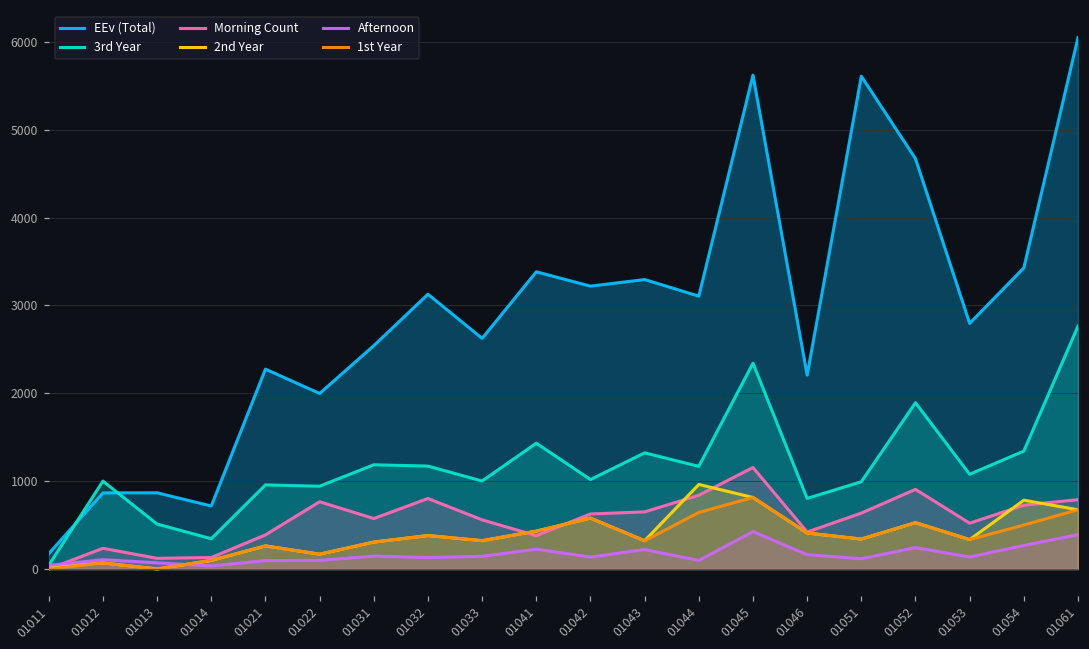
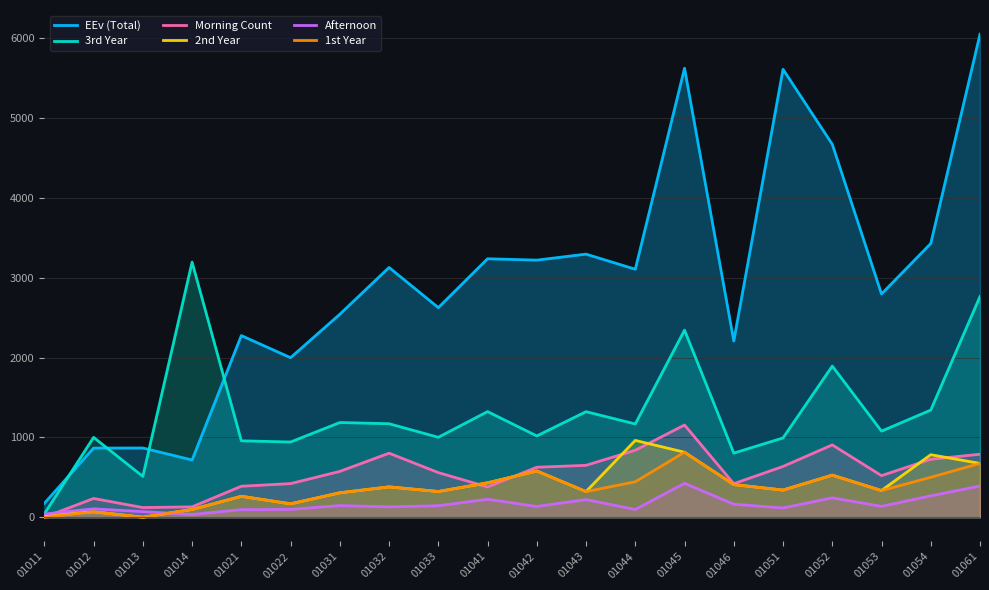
3rd Year, 01014: 300 -> 3200
Morning Count, 01022: 800 -> 400
EEv (Total), 01041: 3400 -> 3200
3rd Year, 01041: 1400 -> 1300
1st Year, 01044: 600 -> 400
